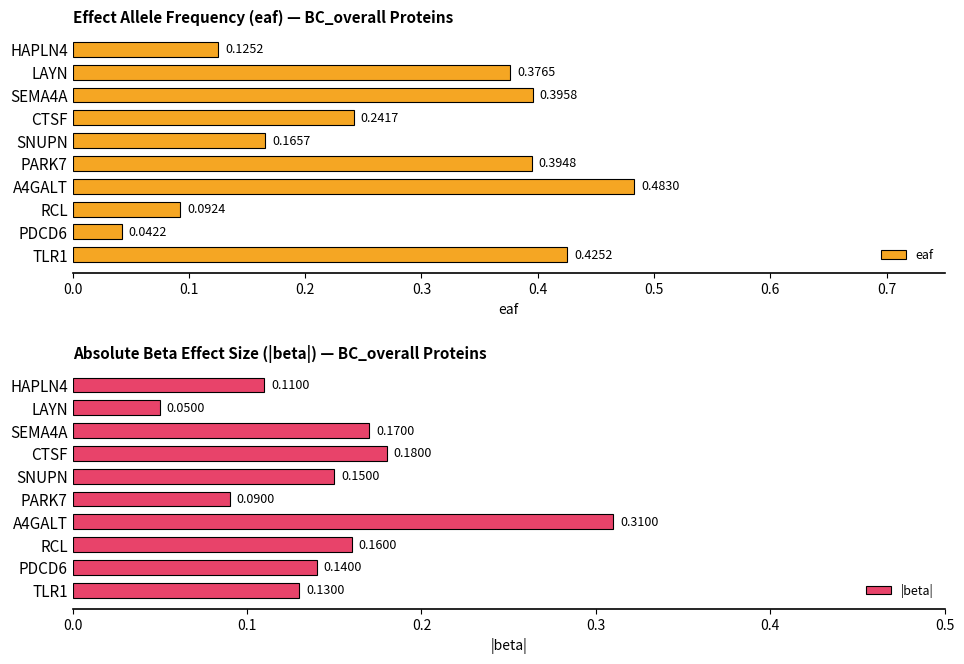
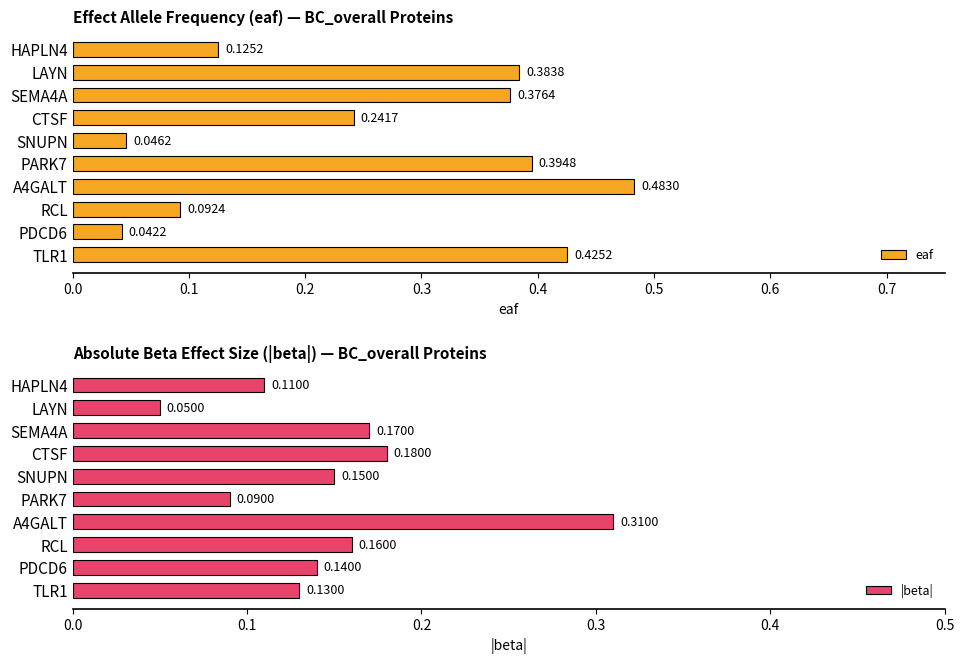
Effect Allele Frequency (eaf) — BC_overall Proteins, LAYN: 0.3765 -> 0.3838
Effect Allele Frequency (eaf) — BC_overall Proteins, SEMA4A: 0.3958 -> 0.3764
Effect Allele Frequency (eaf) — BC_overall Proteins, SNUPN: 0.1657 -> 0.0462
